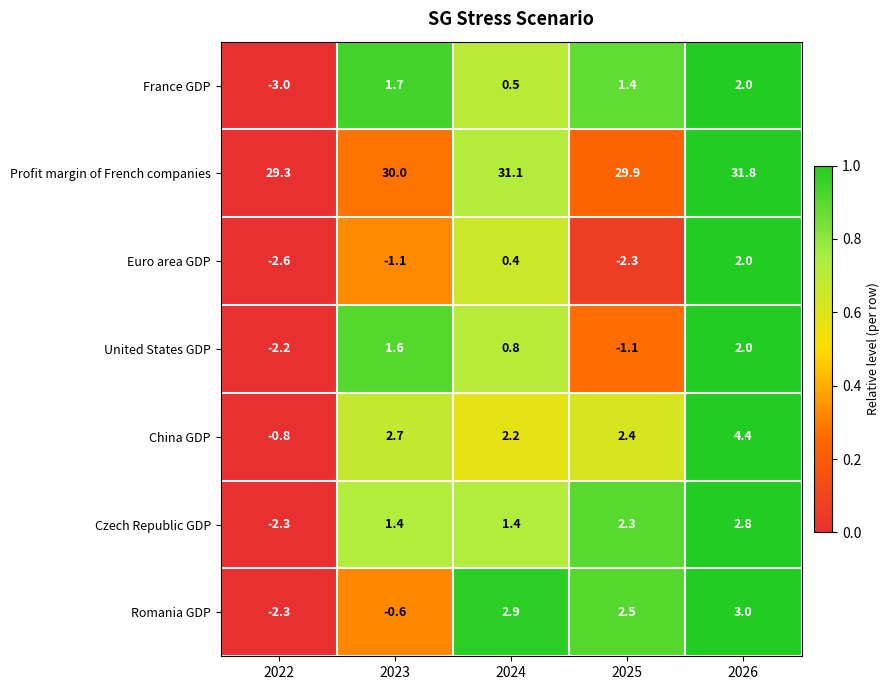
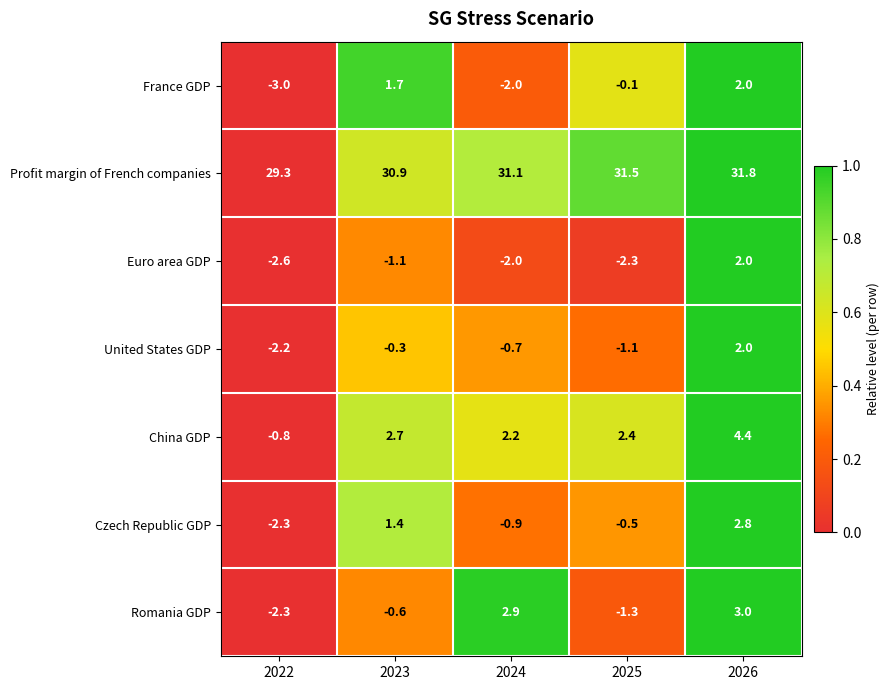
France GDP, 2024: 0.5 -> -2.0
France GDP, 2025: 1.4 -> -0.1
Profit margin of French companies, 2023: 30.0 -> 30.9
Profit margin of French companies, 2025: 29.9 -> 31.5
Euro area GDP, 2024: 0.4 -> -2.0
United States GDP, 2023: 1.6 -> -0.3
United States GDP, 2024: 0.8 -> -0.7
Czech Republic GDP, 2024: 1.4 -> -0.9
Czech Republic GDP, 2025: 2.3 -> -0.5
Romania GDP, 2025: 2.5 -> -1.3
